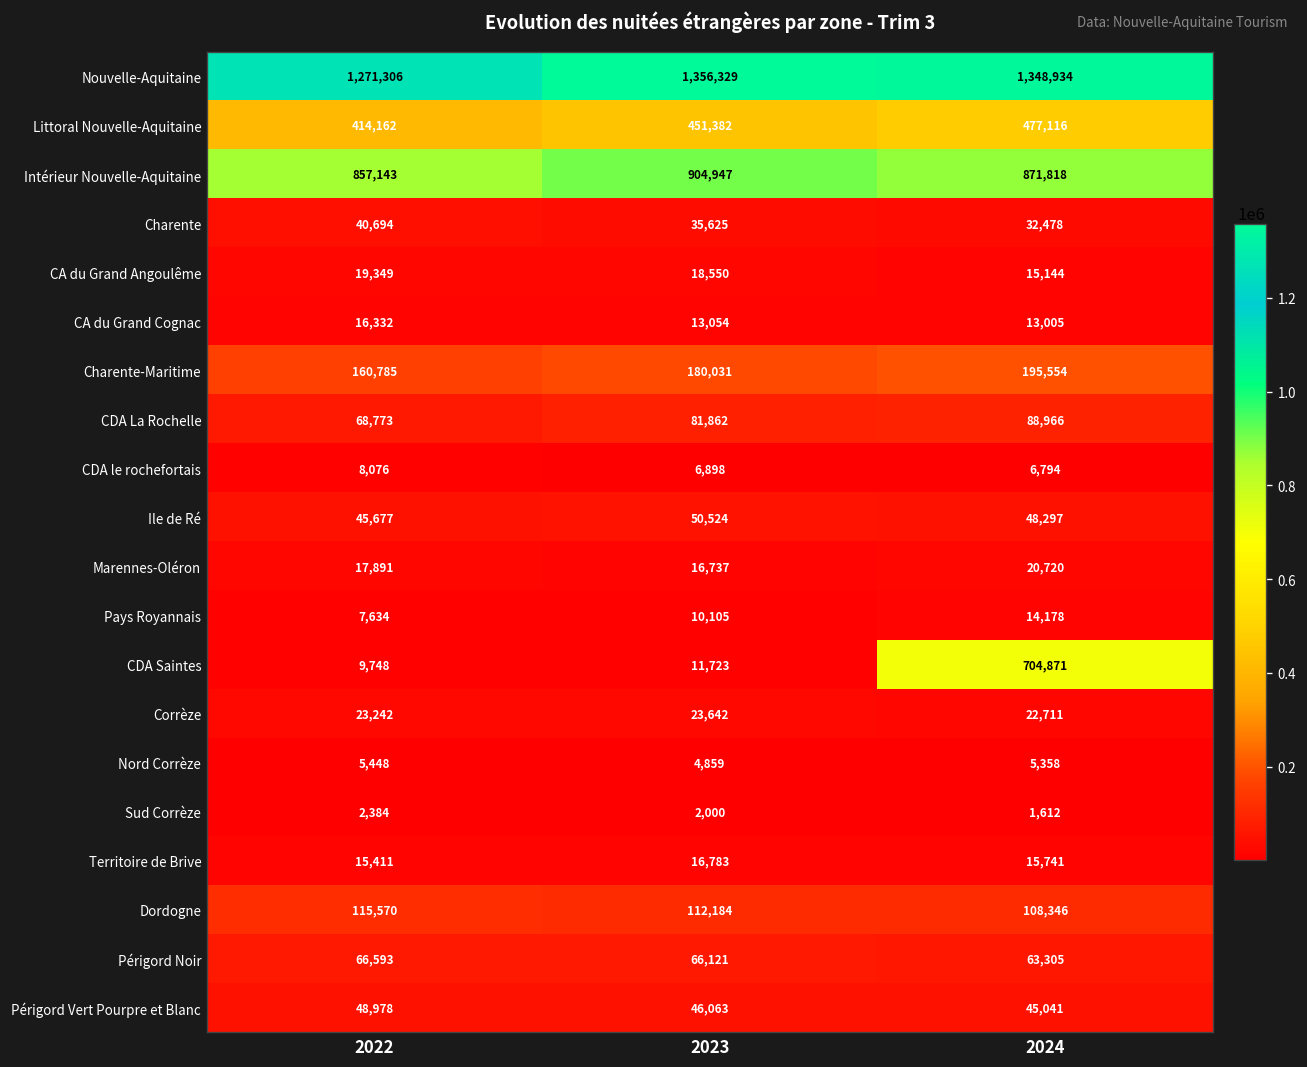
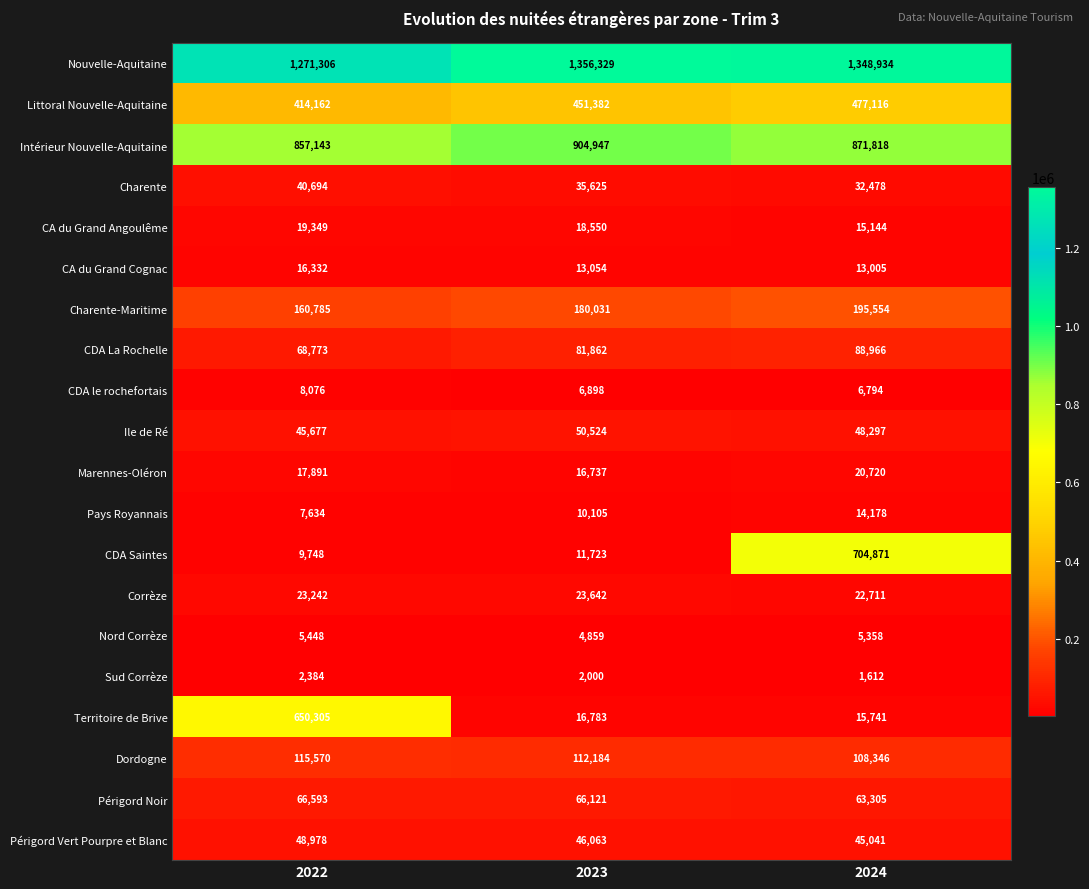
Territoire de Brive, 2022: 15,411 -> 650,305
